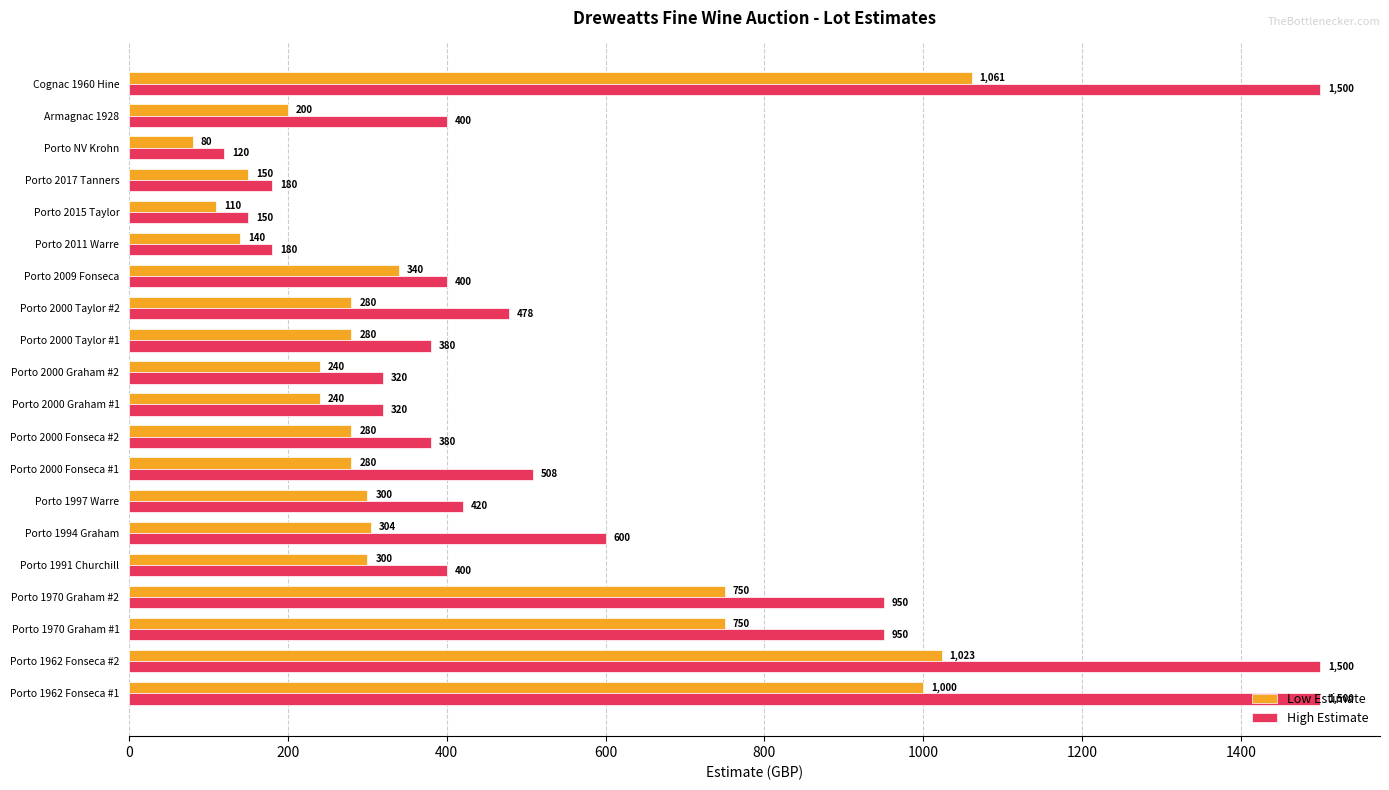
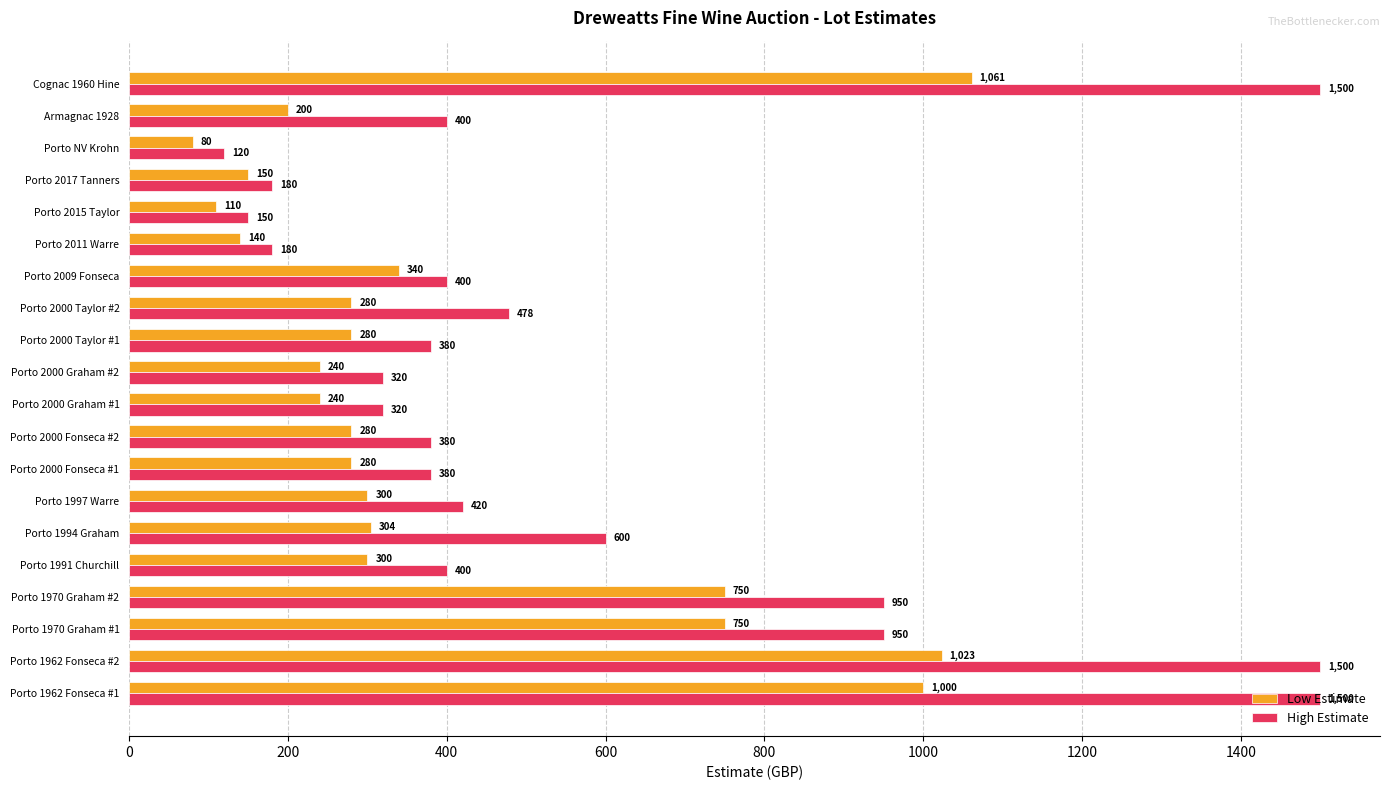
High Estimate, Porto 2000 Fonseca #1: 508 -> 380
